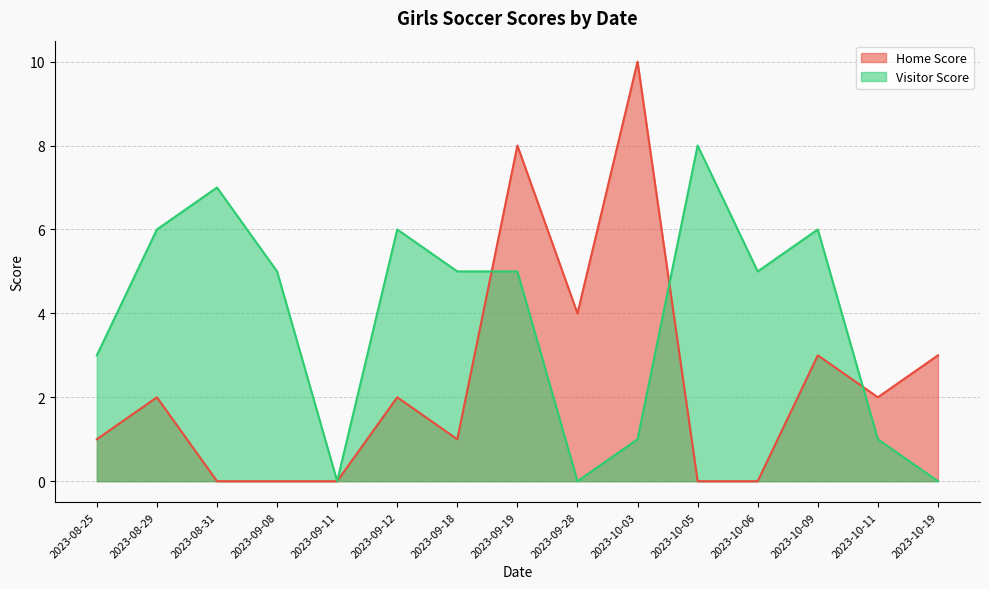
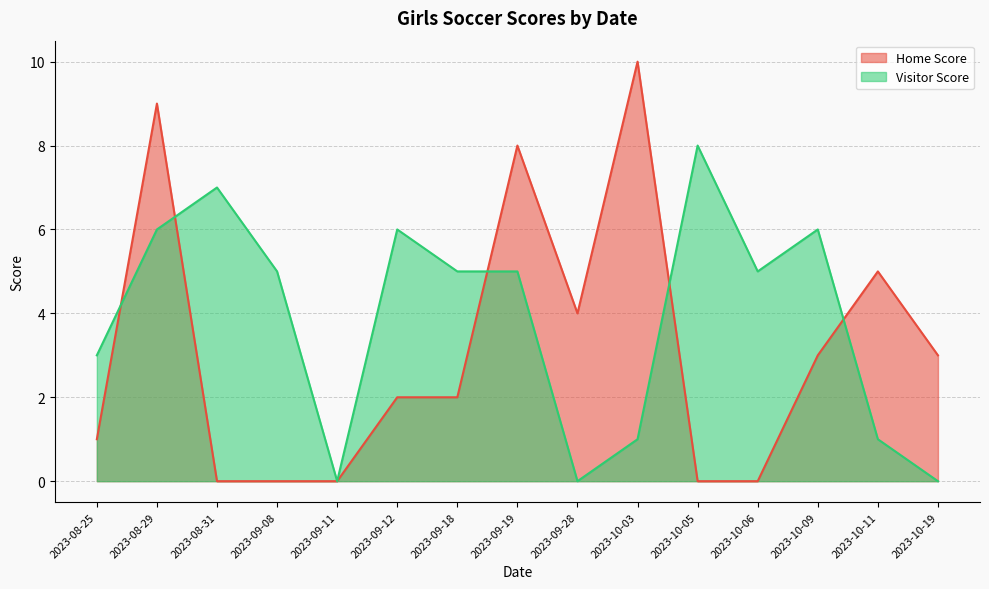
Home Score, 2023-08-29: 2 -> 9
Home Score, 2023-09-18: 1 -> 2
Home Score, 2023-10-11: 2 -> 5
